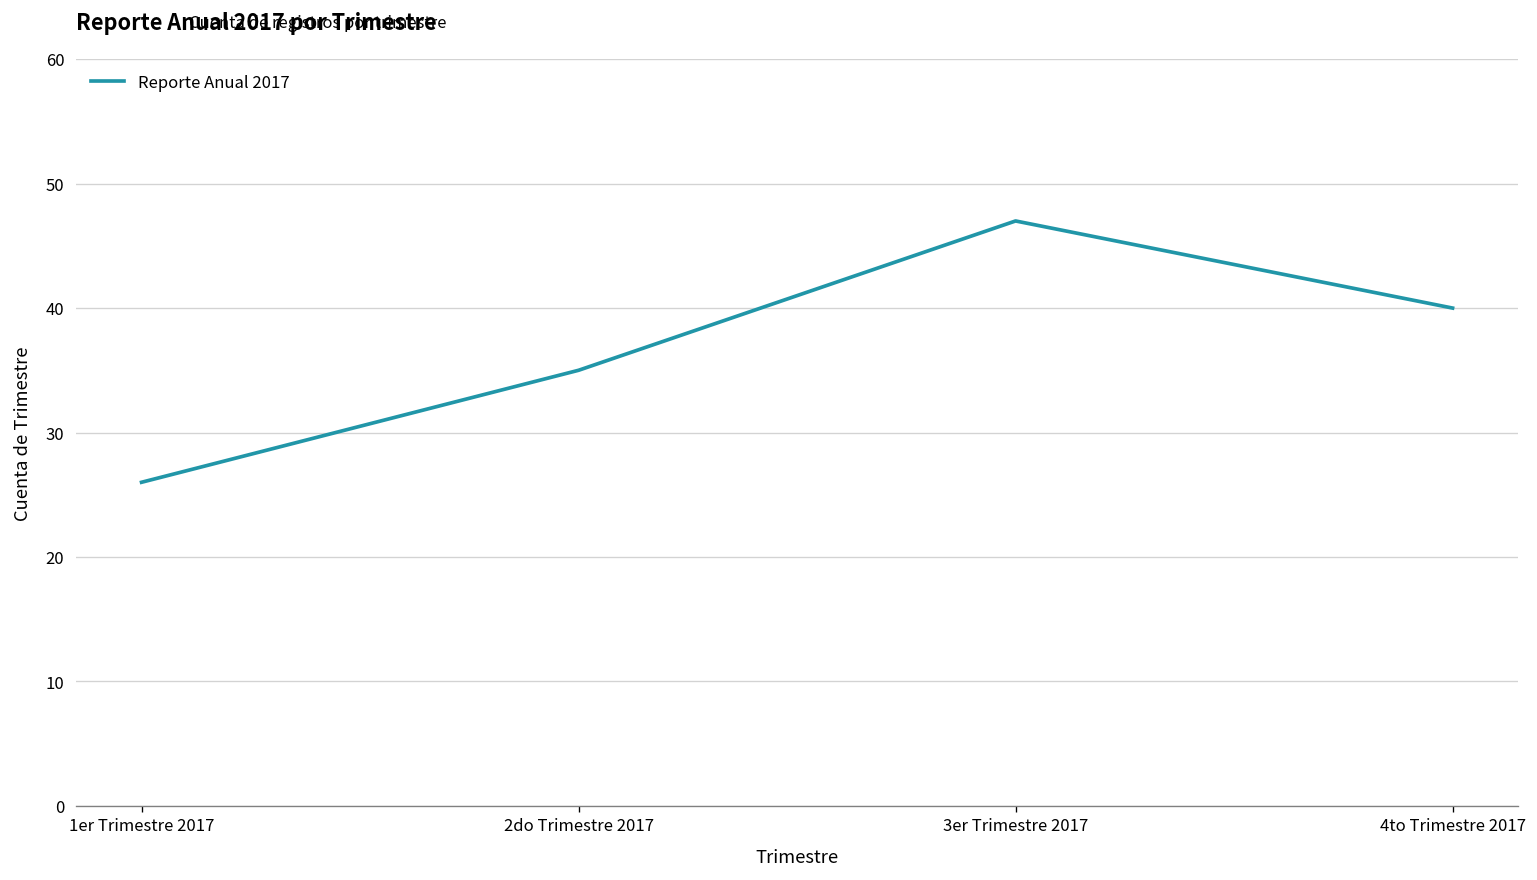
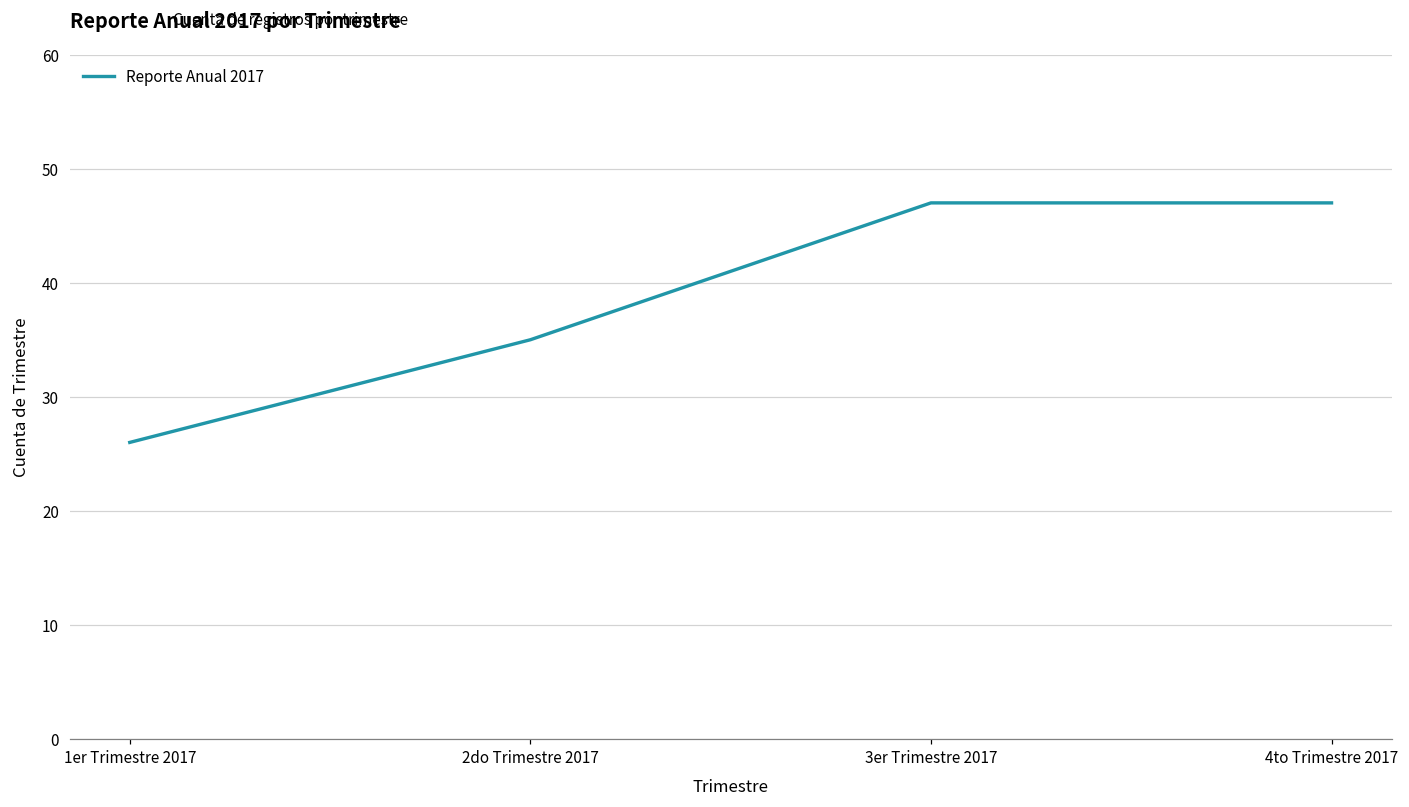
4to Trimestre 2017: 40 -> 47
